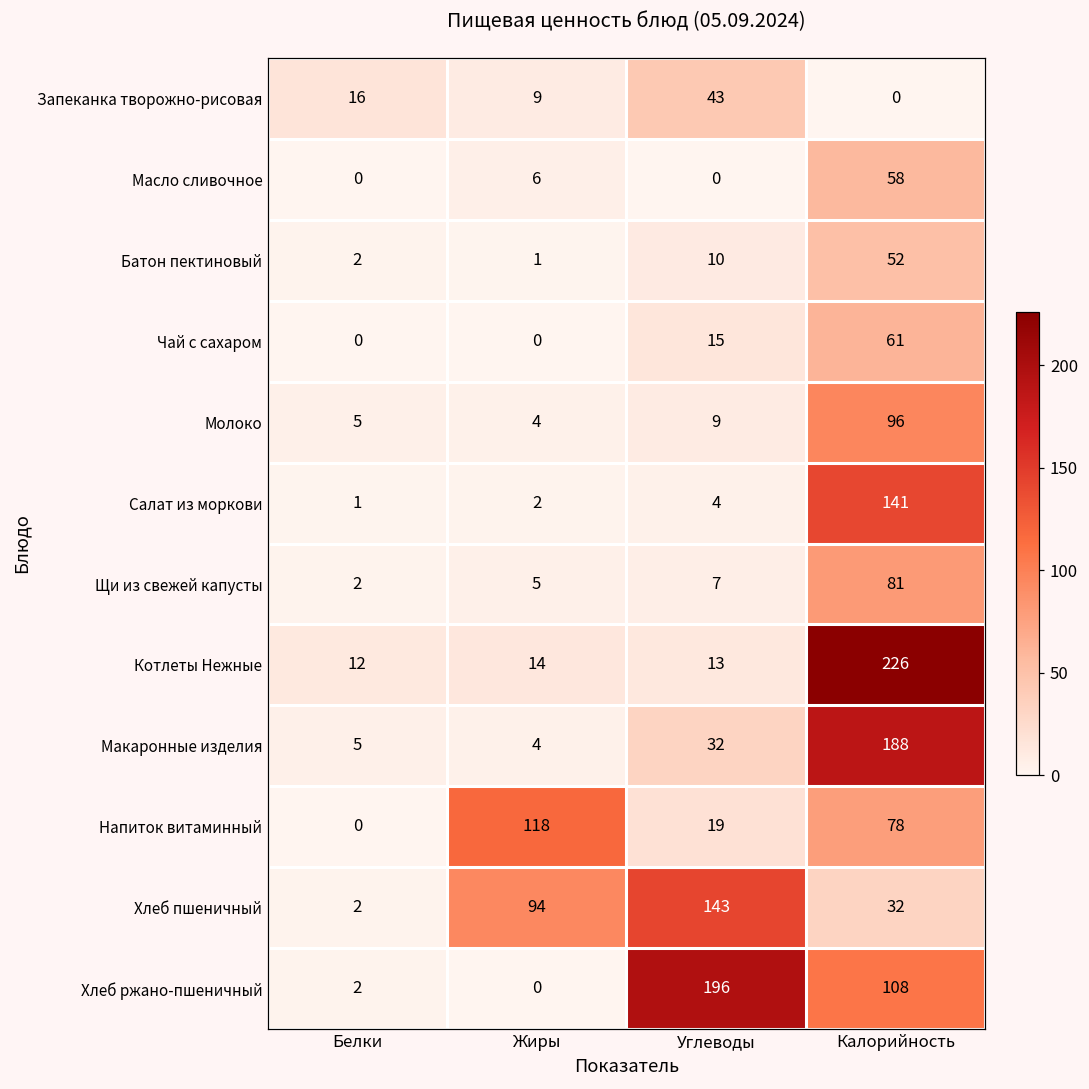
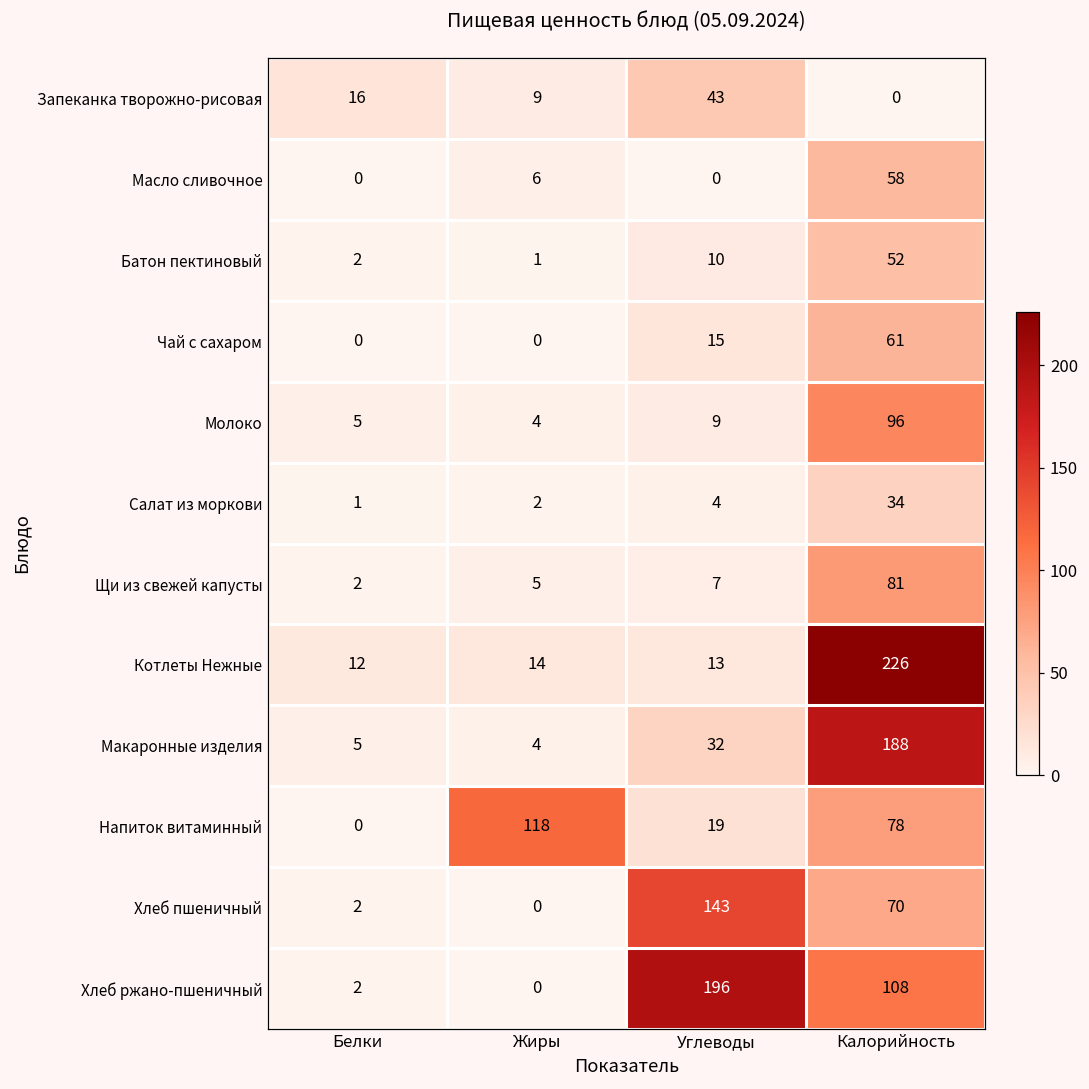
Салат из моркови, Калорийность: 141 -> 34
Хлеб пшеничный, Жиры: 94 -> 0
Хлеб пшеничный, Калорийность: 32 -> 70
